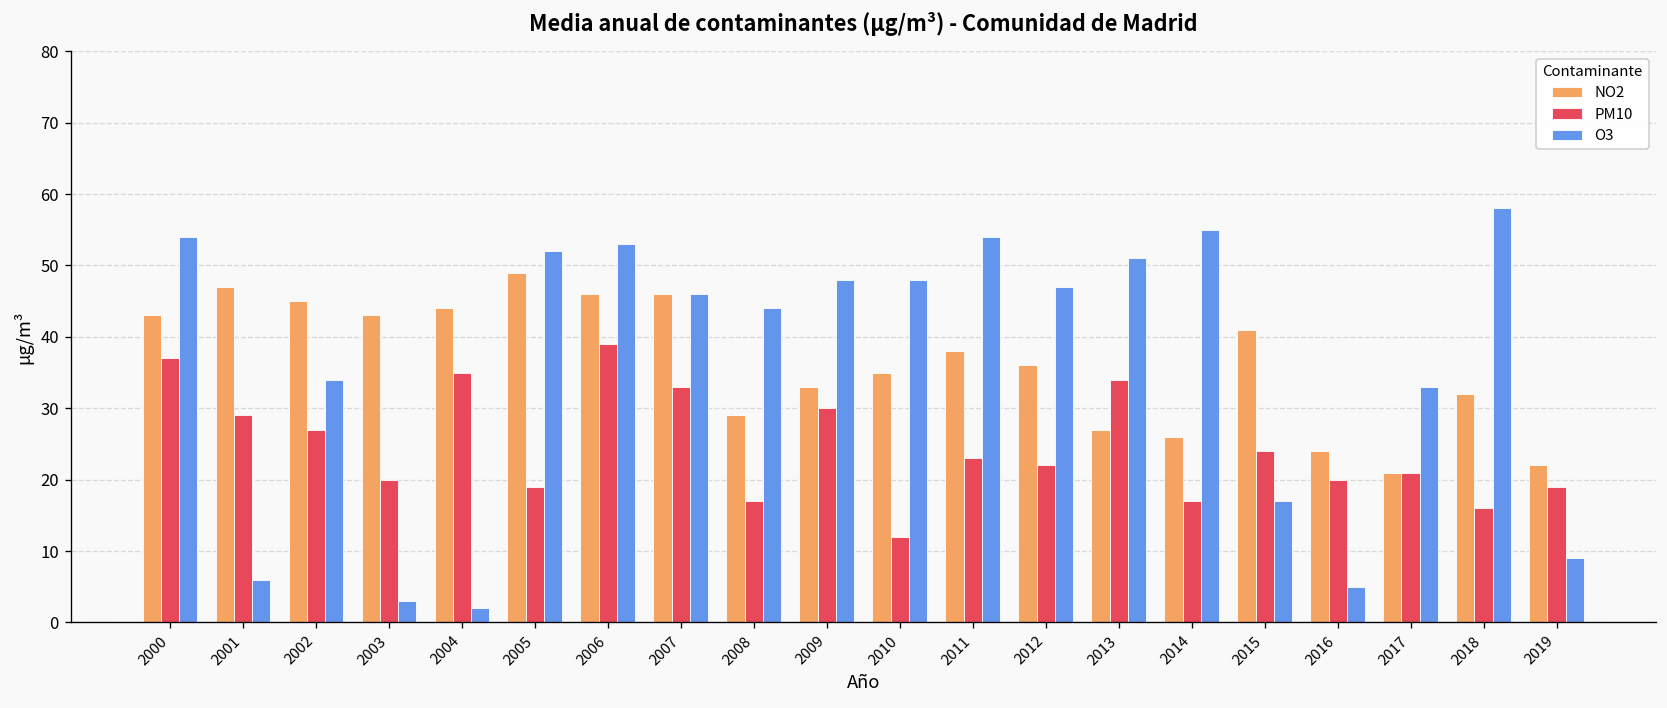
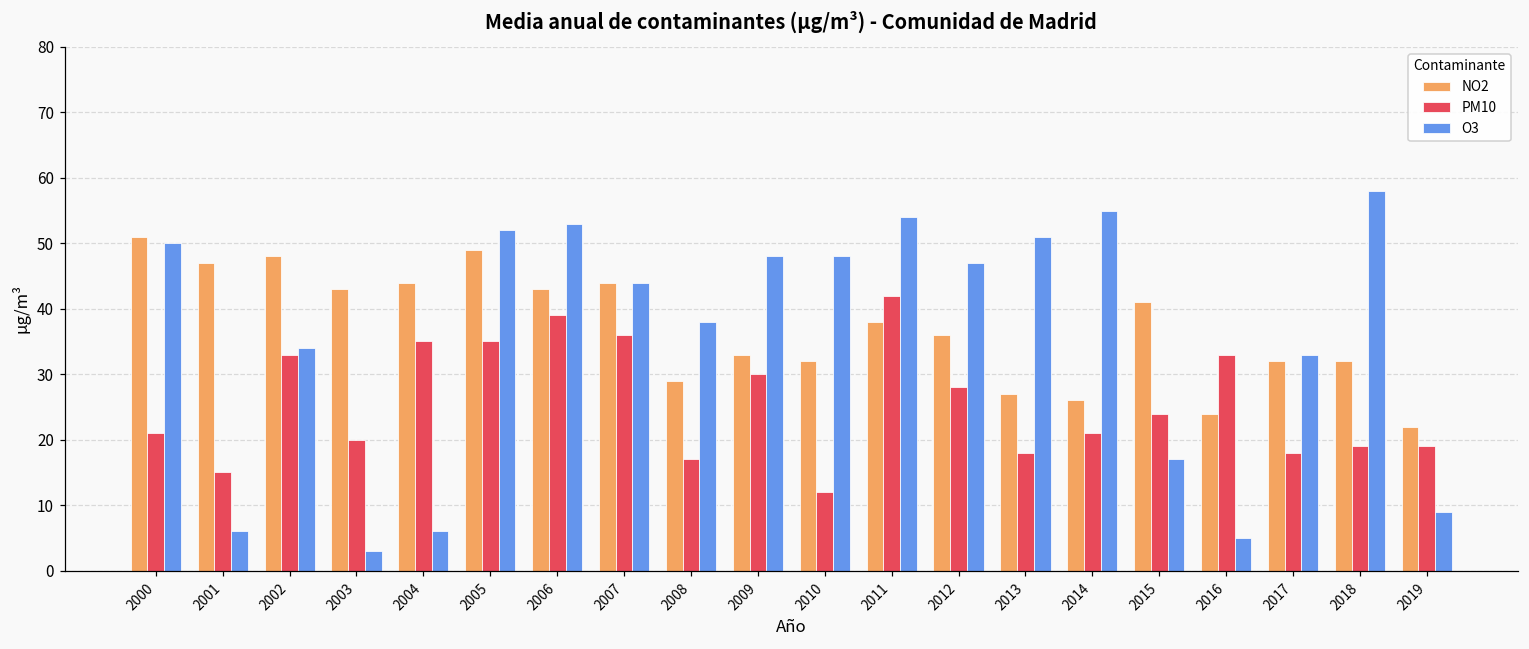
NO2, 2000: 43 -> 51
PM10, 2000: 37 -> 21
O3, 2000: 54 -> 50
PM10, 2001: 29 -> 15
NO2, 2002: 45 -> 48
PM10, 2002: 27 -> 33
O3, 2004: 2 -> 6
PM10, 2005: 19 -> 35
NO2, 2006: 46 -> 43
NO2, 2007: 46 -> 44
PM10, 2007: 33 -> 36
O3, 2007: 46 -> 44
O3, 2008: 44 -> 38
NO2, 2010: 35 -> 32
PM10, 2011: 23 -> 42
PM10, 2012: 22 -> 28
PM10, 2013: 34 -> 18
PM10, 2014: 17 -> 21
PM10, 2016: 20 -> 33
NO2, 2017: 21 -> 32
PM10, 2017: 21 -> 18
PM10, 2018: 16 -> 19
